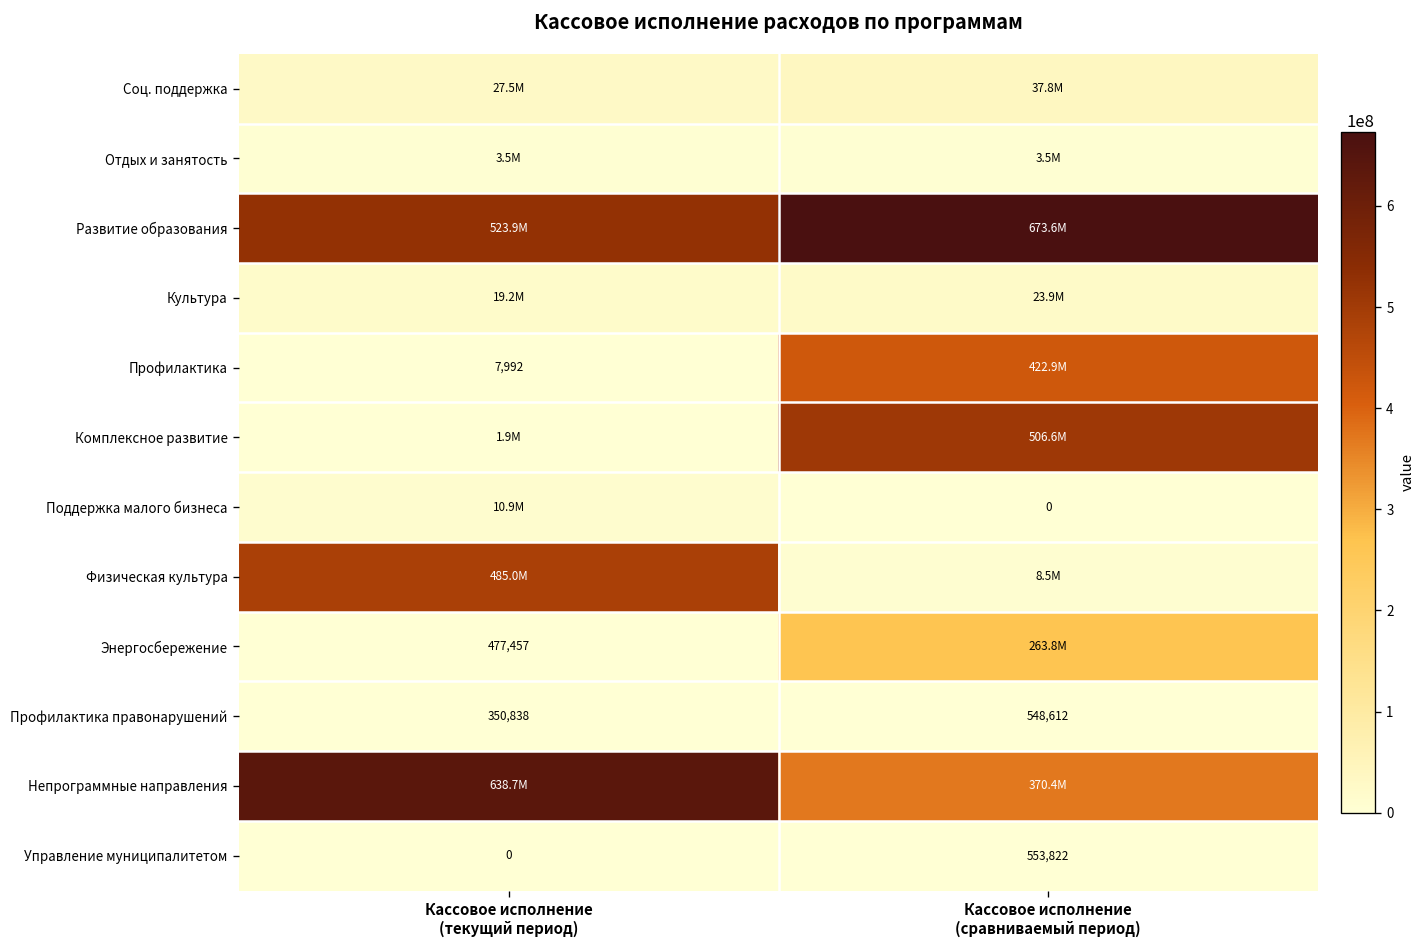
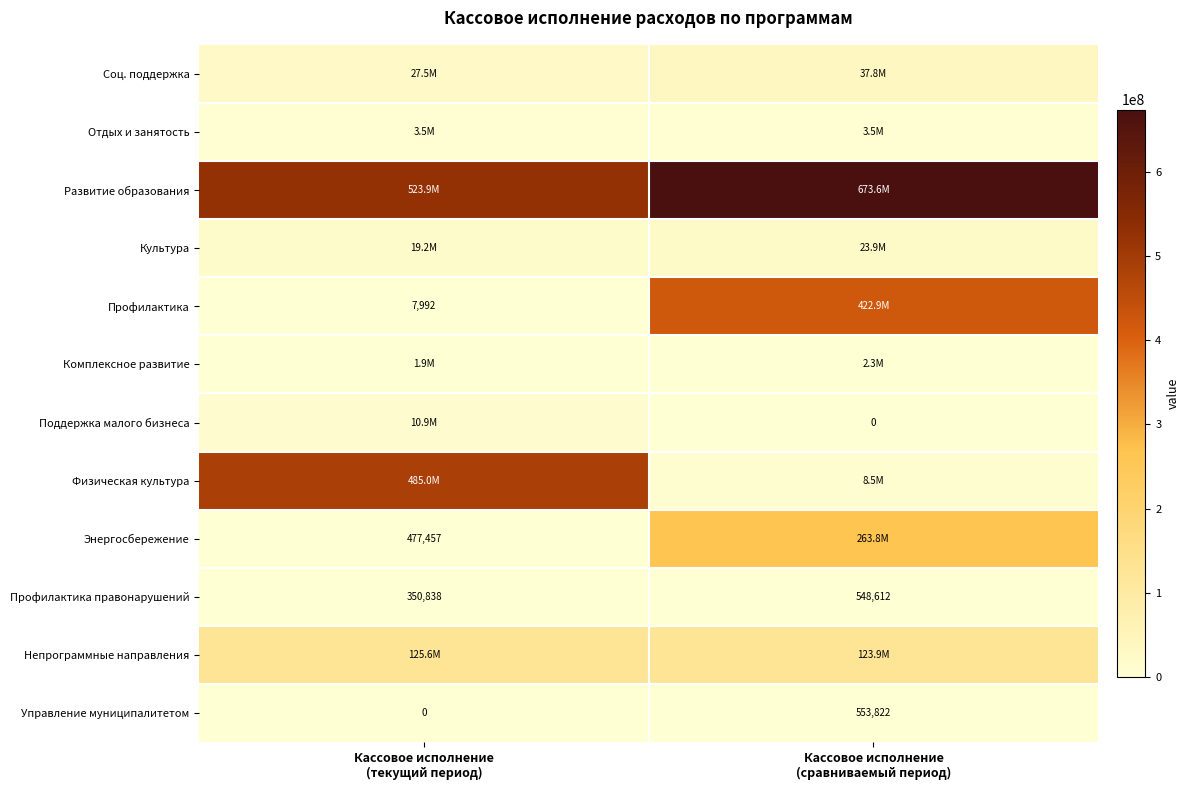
Комплексное развитие, Кассовое исполнение (сравниваемый период): 506.6M -> 2.3M
Непрограммные направления, Кассовое исполнение (текущий период): 638.7M -> 125.6M
Непрограммные направления, Кассовое исполнение (сравниваемый период): 370.4M -> 123.9M
